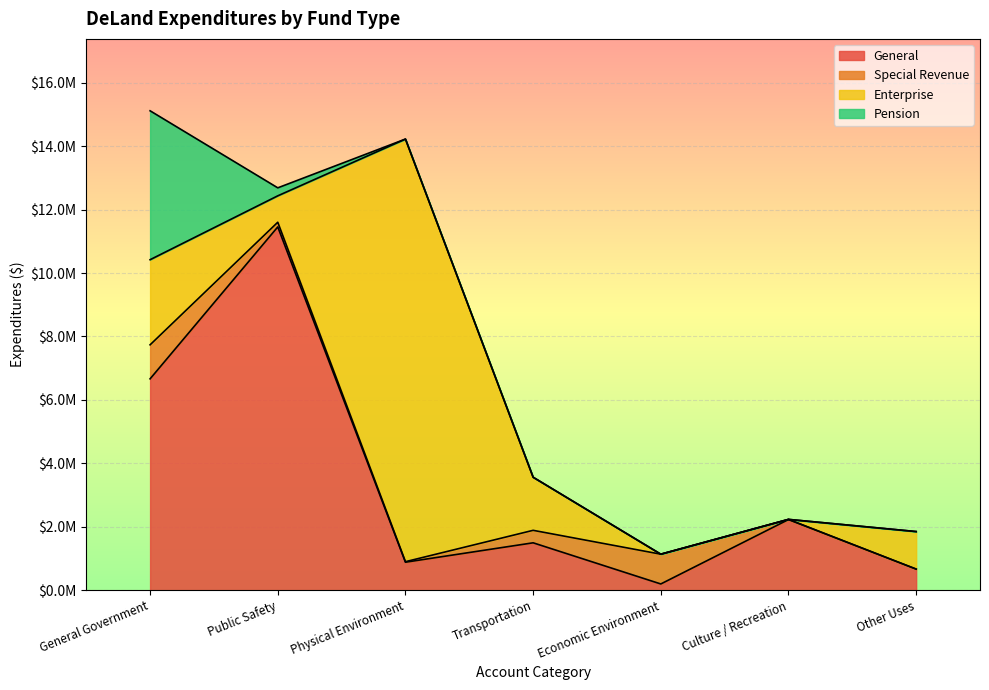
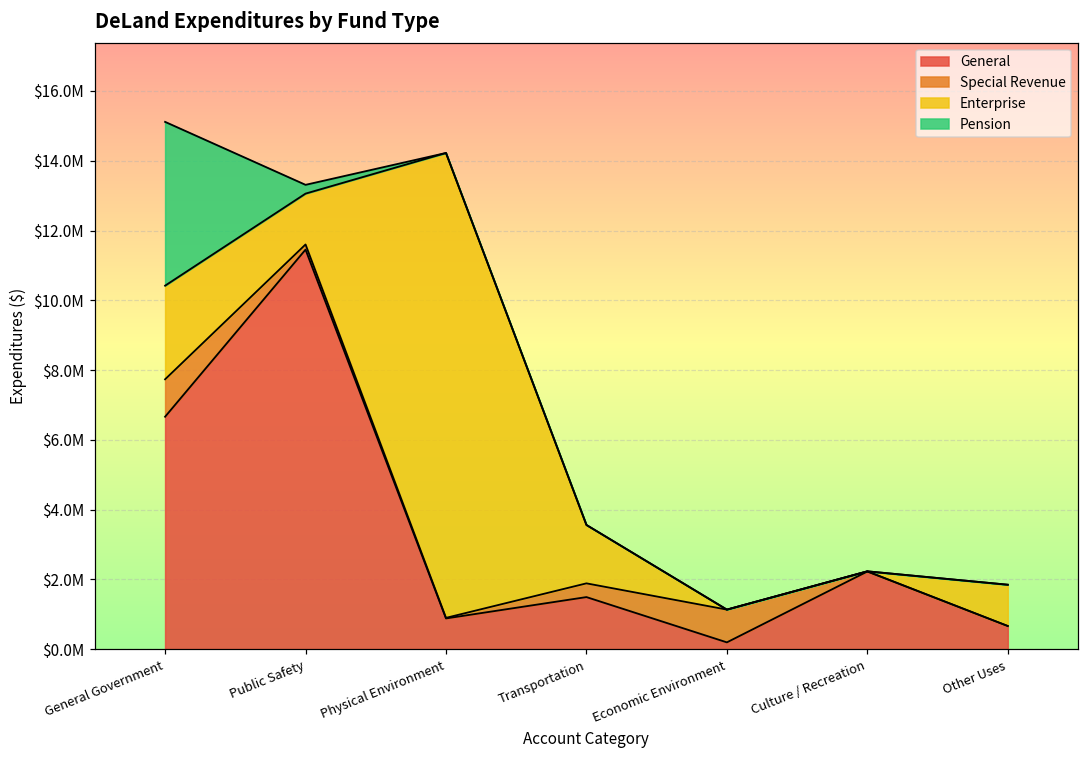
Enterprise, Public Safety: $800000 -> $1500000
